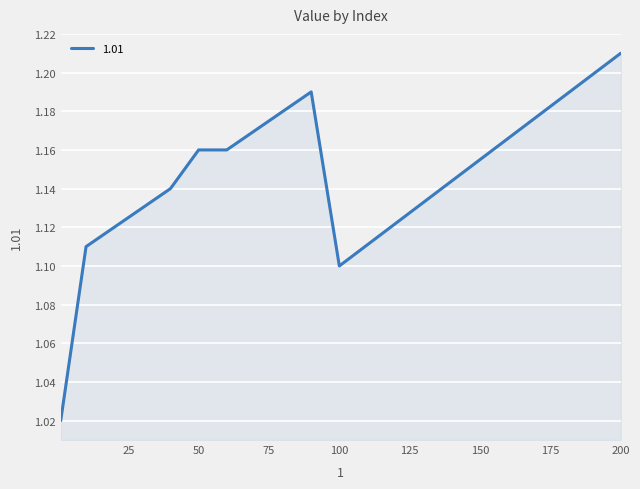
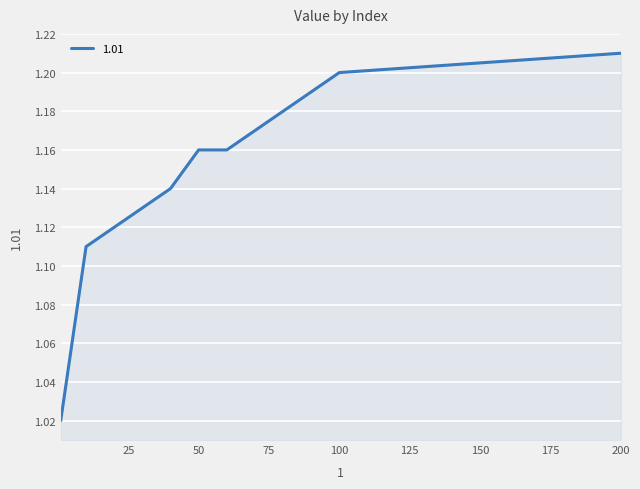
100: 1.1 -> 1.2
